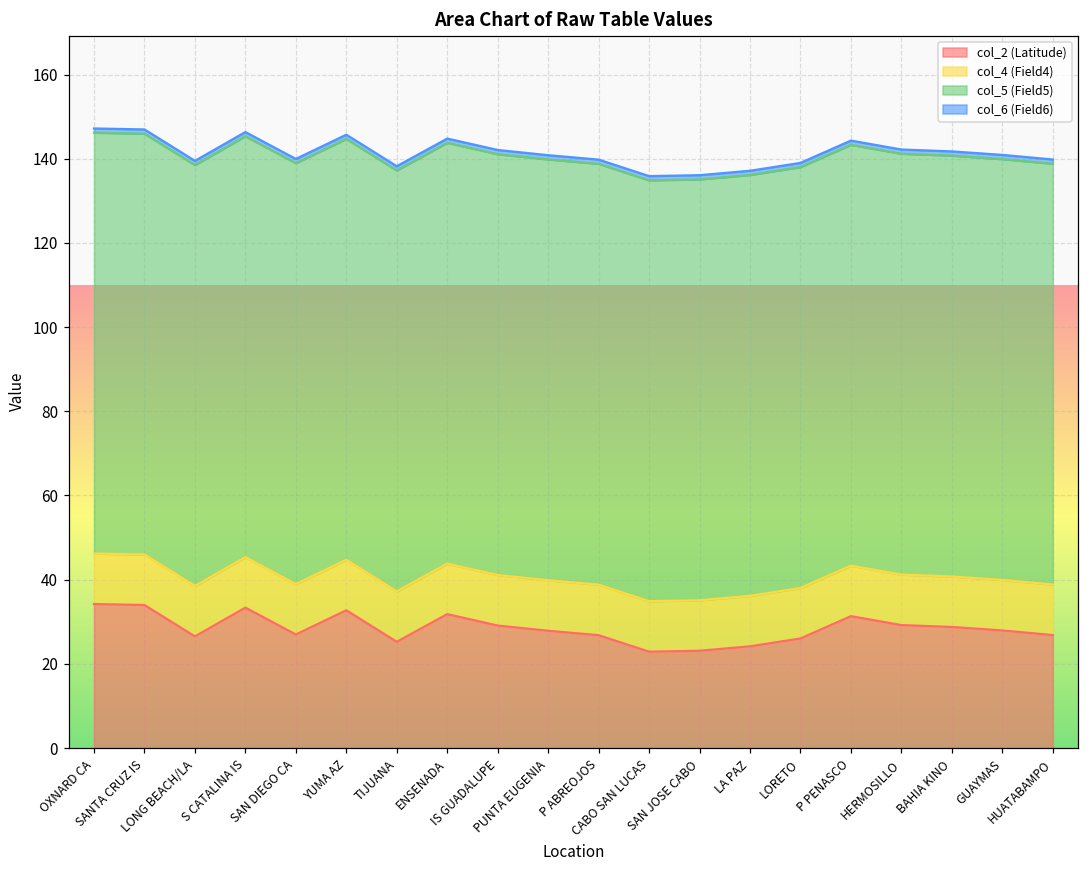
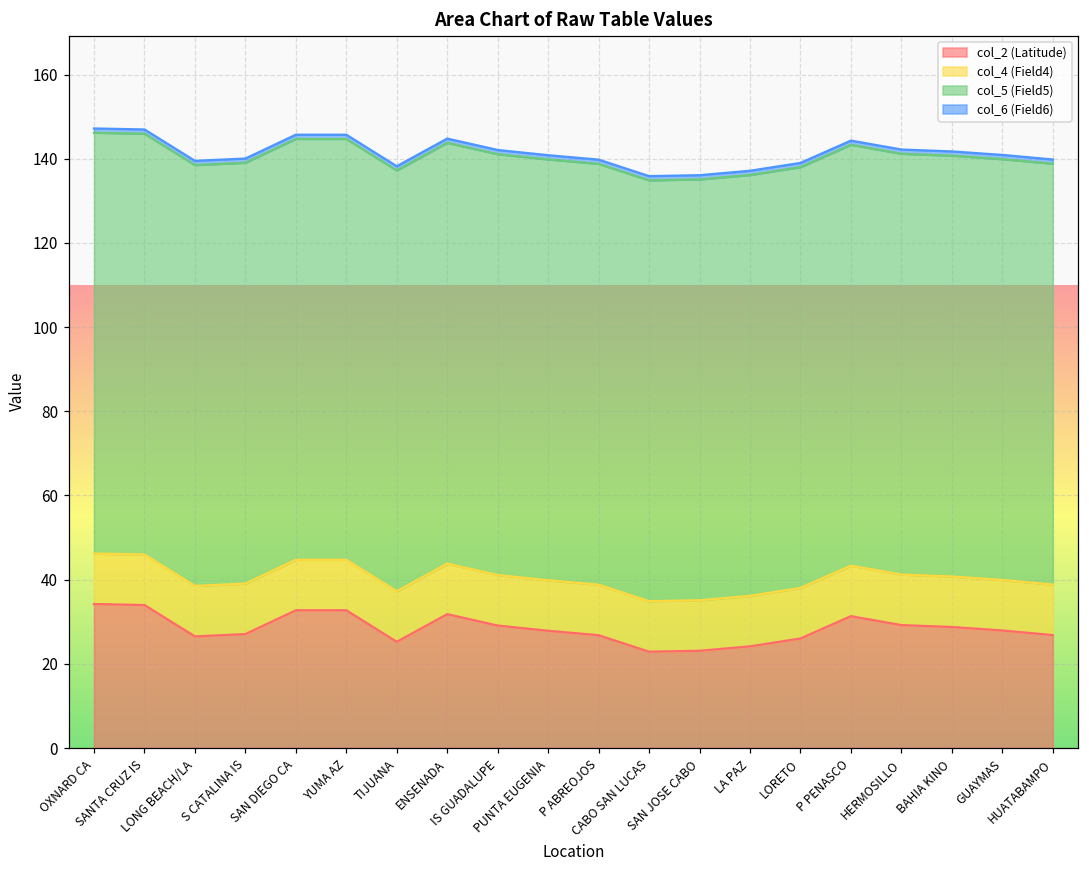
col_2 (Latitude), S CATALINA IS: 33 -> 27
col_2 (Latitude), SAN DIEGO CA: 27 -> 33
